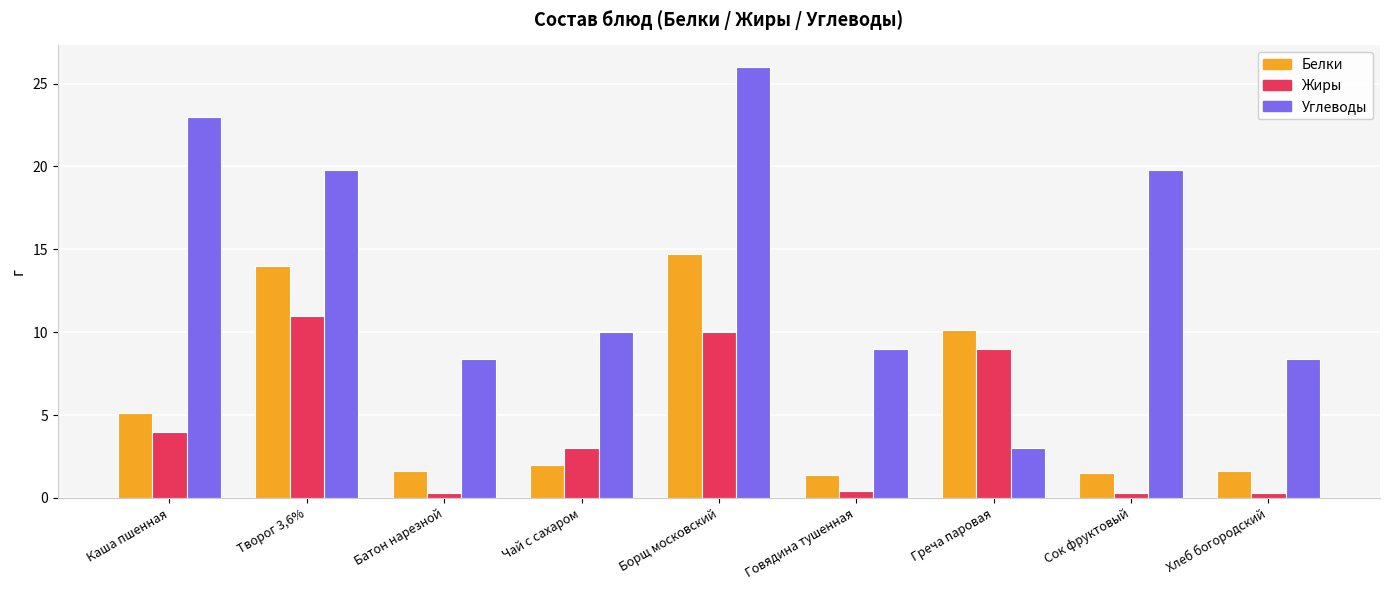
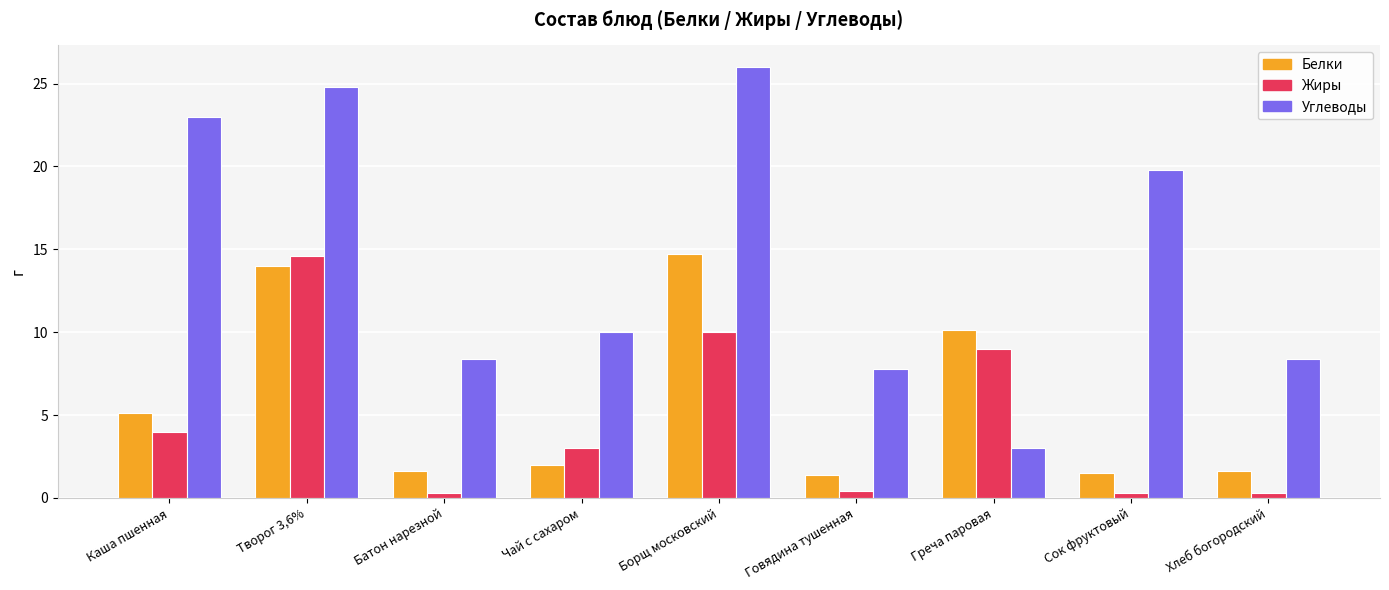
Жиры, Творог 3,6%: 11.0 -> 14.6
Углеводы, Творог 3,6%: 19.8 -> 24.8
Углеводы, Говядина тушенная: 9.0 -> 7.8
